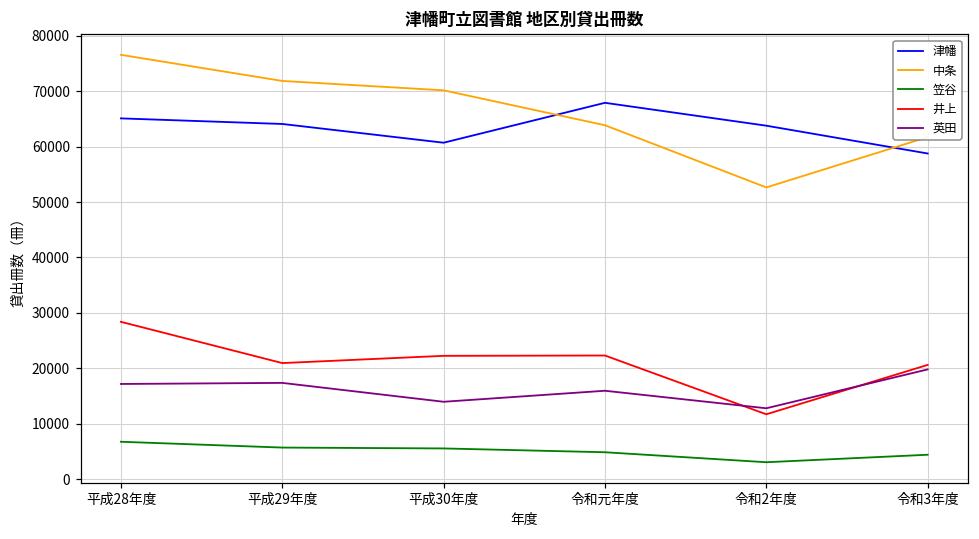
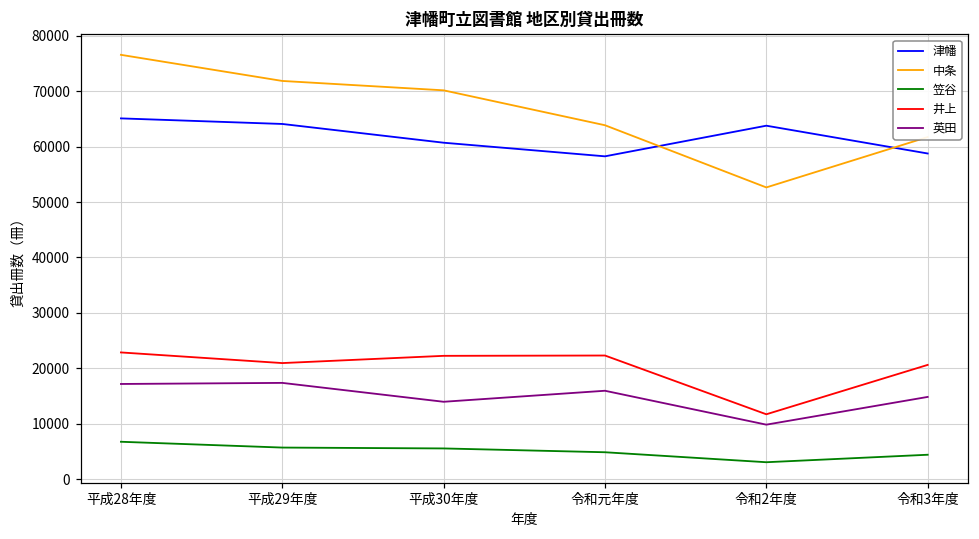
井上, 平成28年度: 28000 -> 23000
津幡, 令和元年度: 68000 -> 58000
英田, 令和2年度: 13000 -> 10000
英田, 令和3年度: 20000 -> 15000
